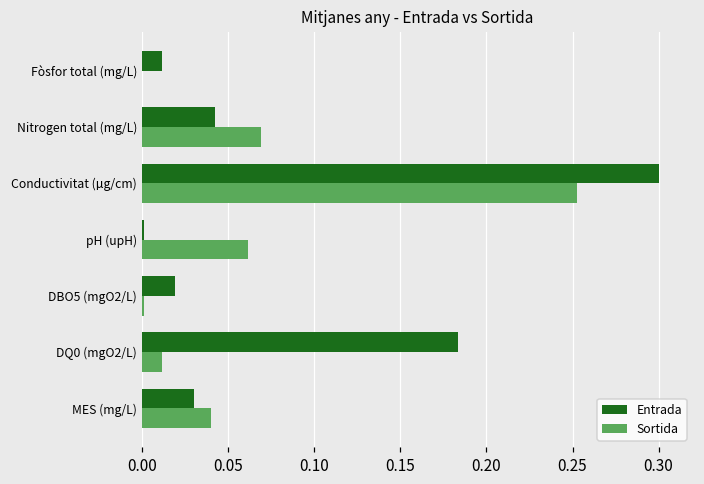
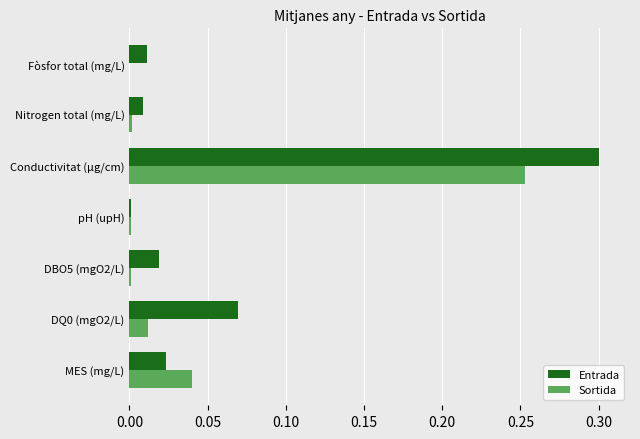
Entrada, Nitrogen total (mg/L): 0.042 -> 0.008
Sortida, Nitrogen total (mg/L): 0.069 -> 0.002
Sortida, pH (upH): 0.062 -> 0.001
Entrada, DQ0 (mgO2/L): 0.183 -> 0.070
Entrada, MES (mg/L): 0.030 -> 0.023
